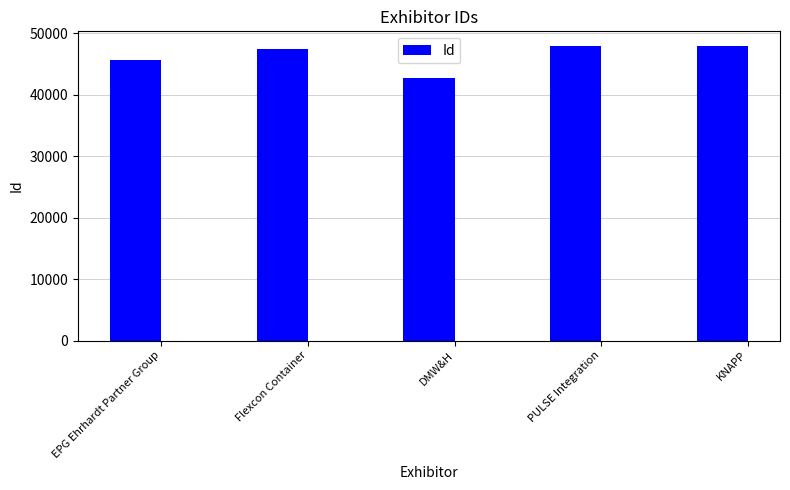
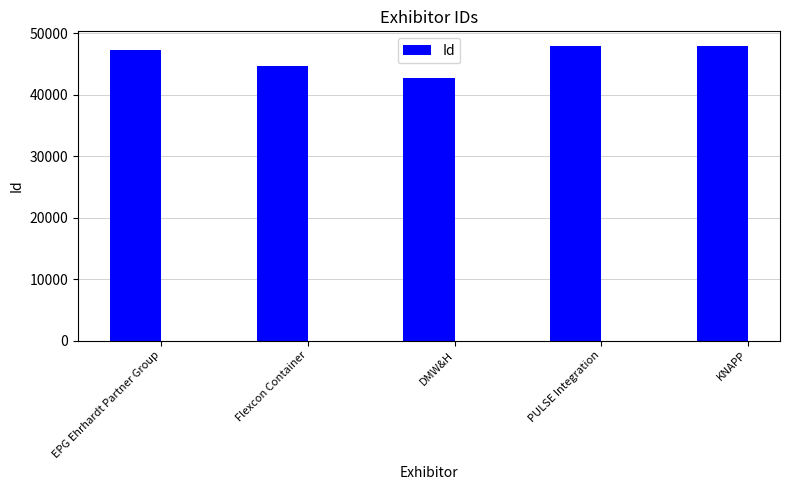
EPG Ehrhardt Partner Group: 46000 -> 47000
Flexcon Container: 47000 -> 45000
